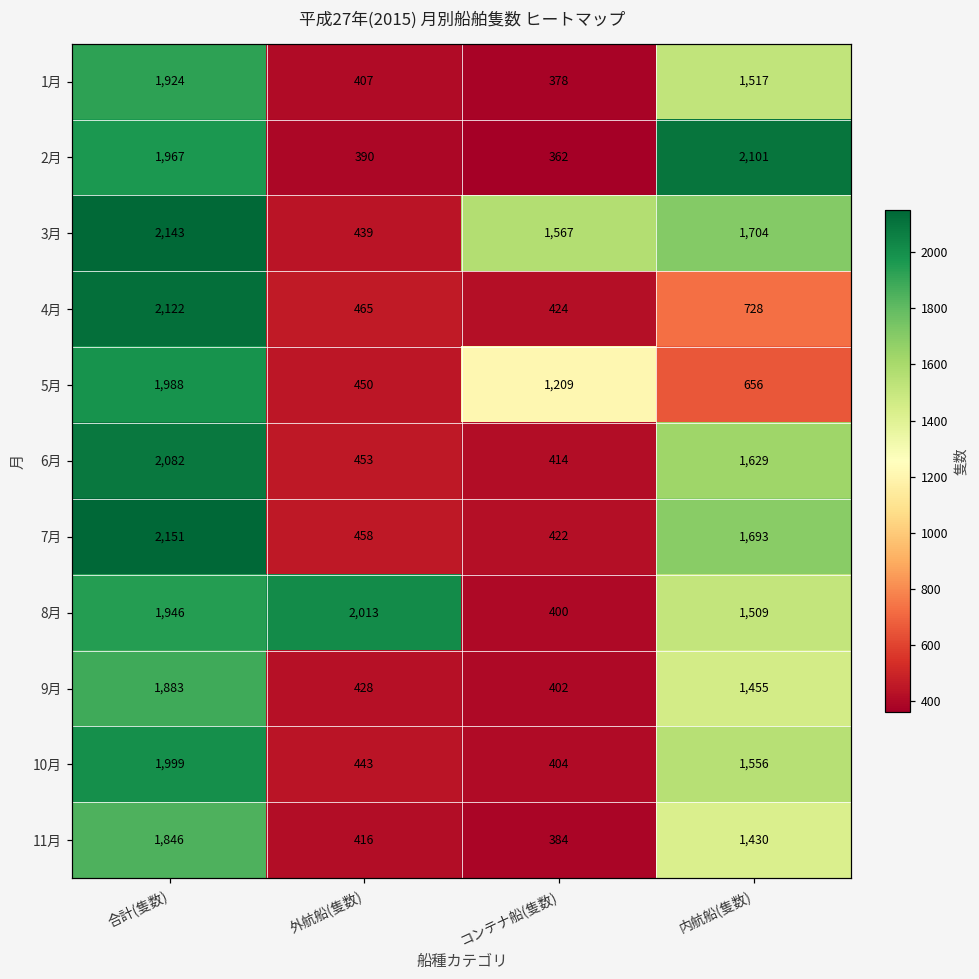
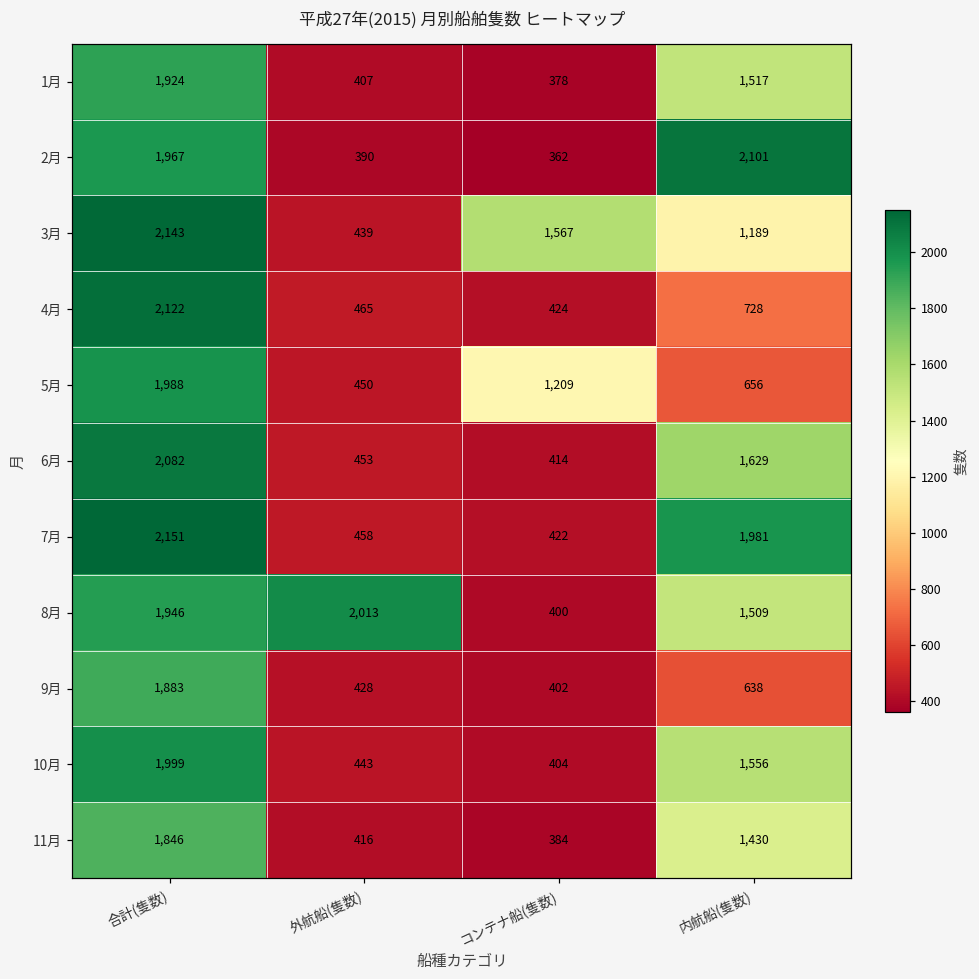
3月, 内航船(隻数): 1,704 -> 1,189
7月, 内航船(隻数): 1,693 -> 1,981
9月, 内航船(隻数): 1,455 -> 638
